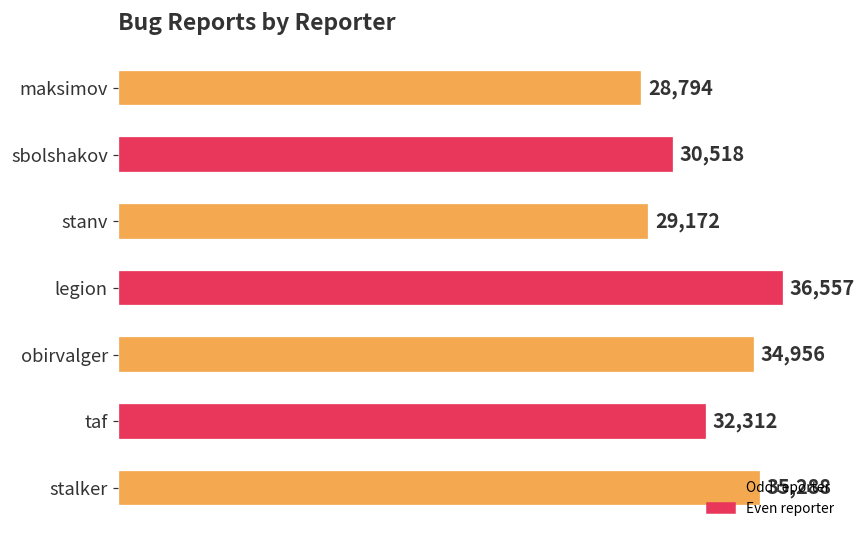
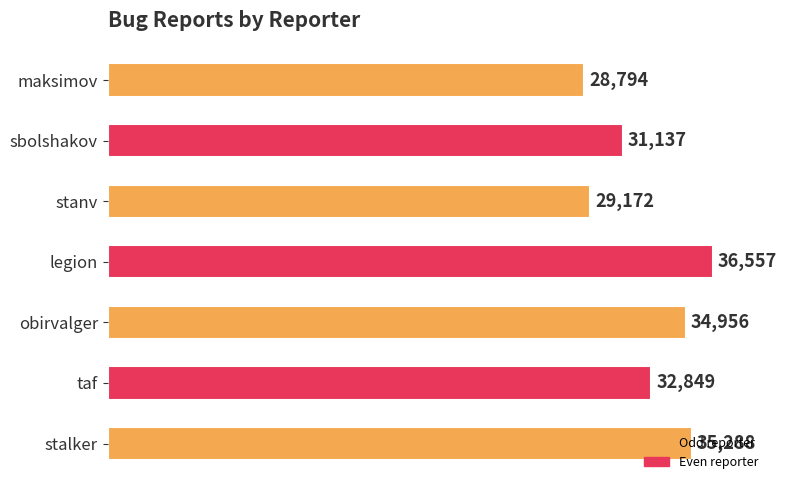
sbolshakov: 30,518 -> 31,137
taf: 32,312 -> 32,849
